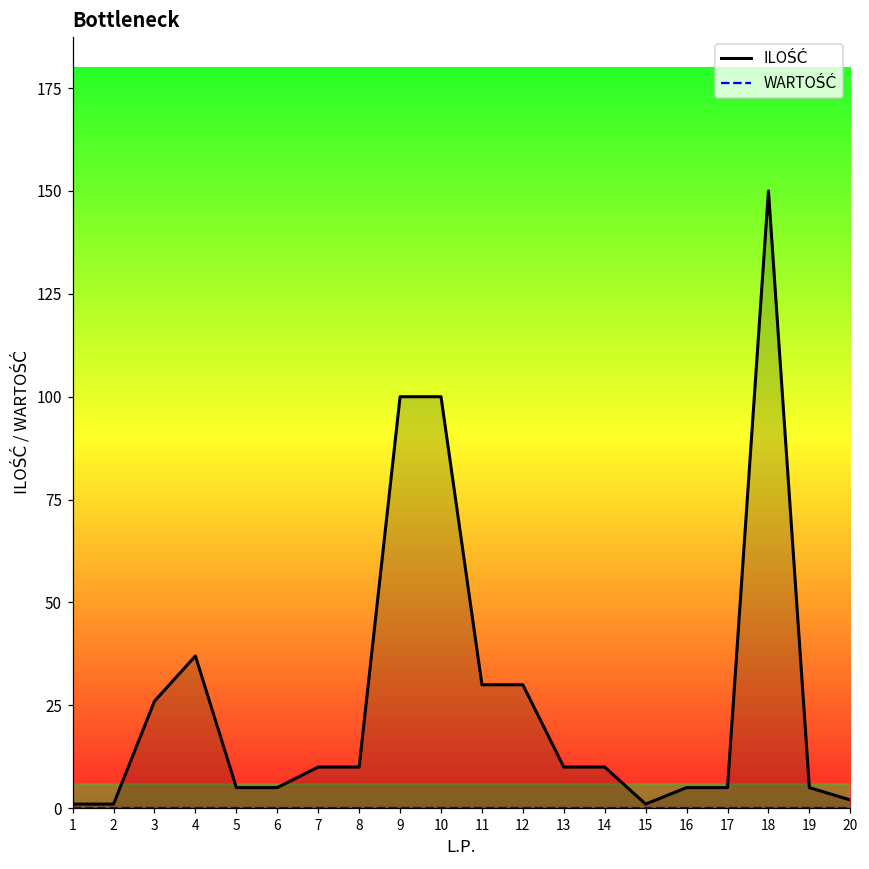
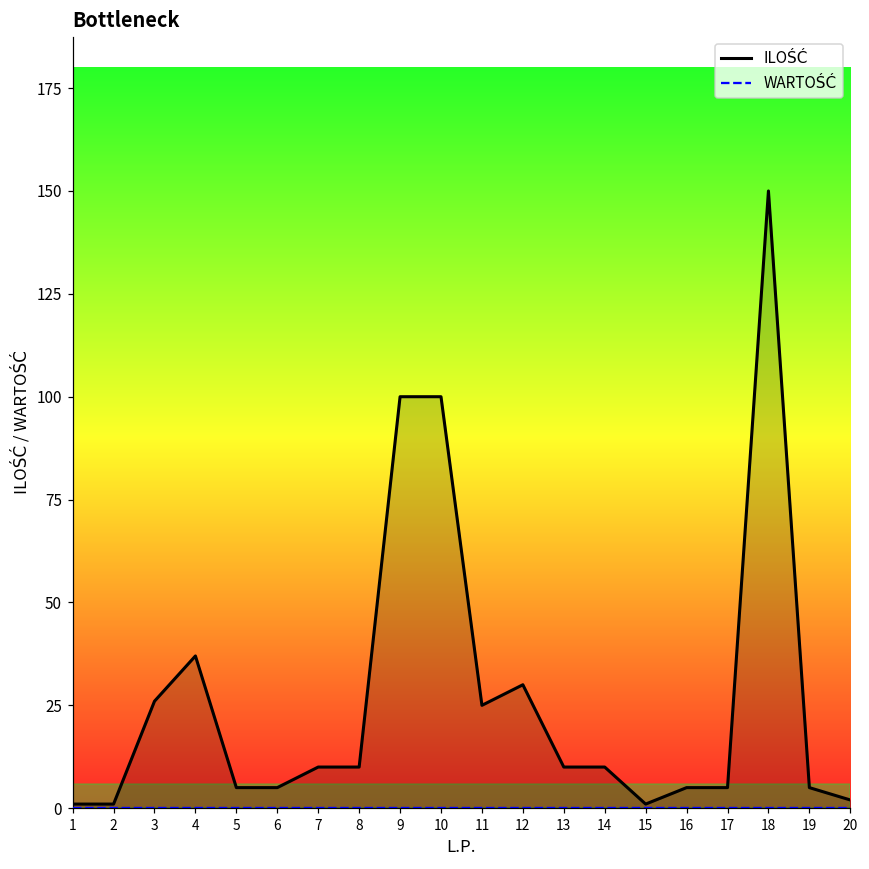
ILOŚĆ, 11: 30 -> 25
